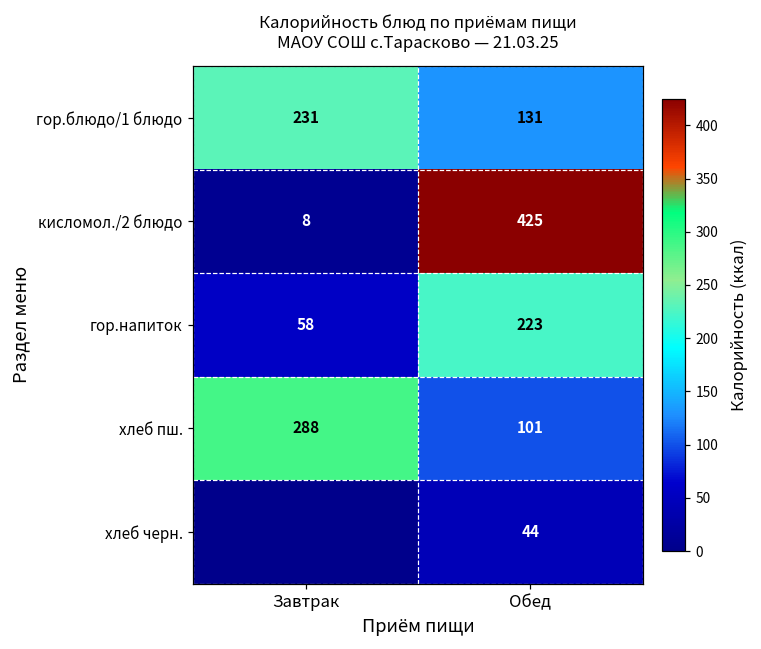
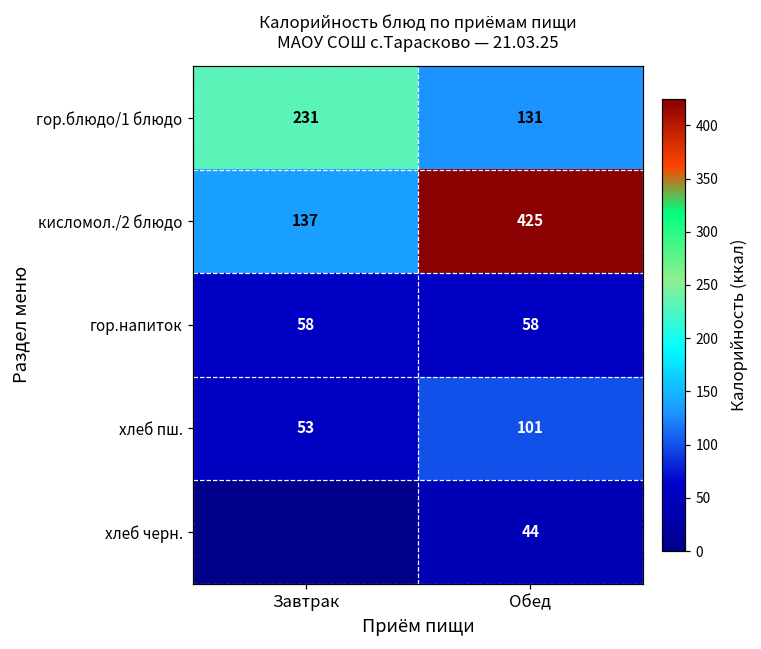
кисломол./2 блюдо, Завтрак: 8 -> 137
гор.напиток, Обед: 223 -> 58
хлеб пш., Завтрак: 288 -> 53
